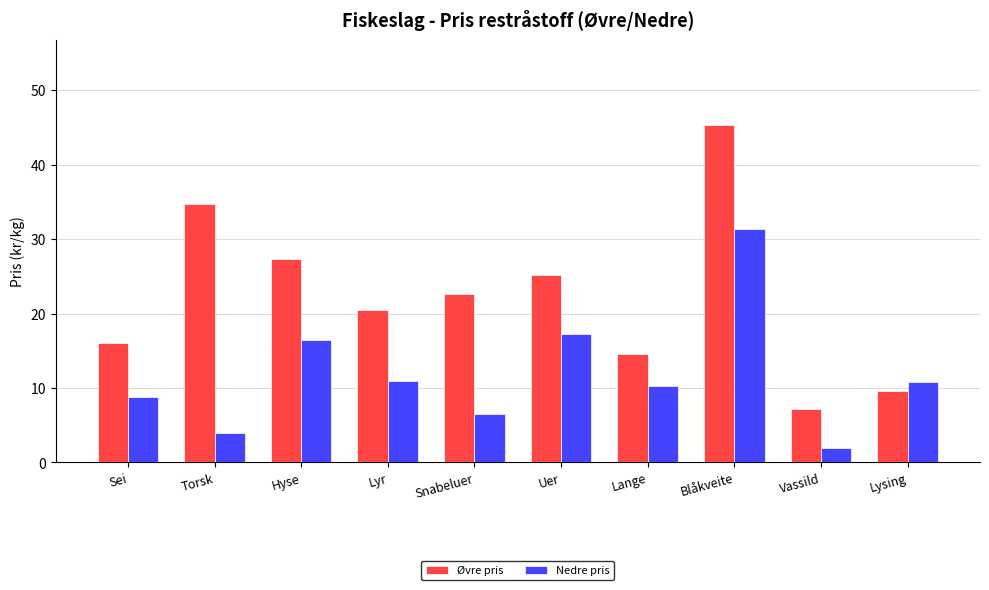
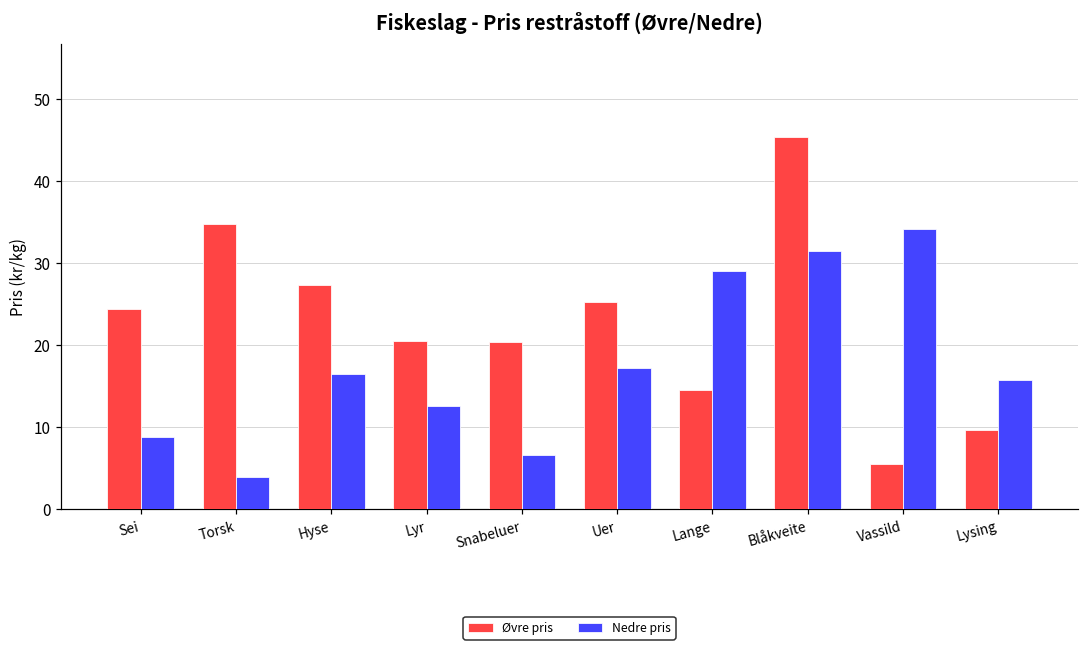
Øvre pris, Sei: 16 -> 24
Nedre pris, Lyr: 11 -> 13
Øvre pris, Snabeluer: 23 -> 20
Nedre pris, Lange: 10 -> 29
Øvre pris, Vassild: 7 -> 5
Nedre pris, Vassild: 2 -> 34
Nedre pris, Lysing: 11 -> 16
